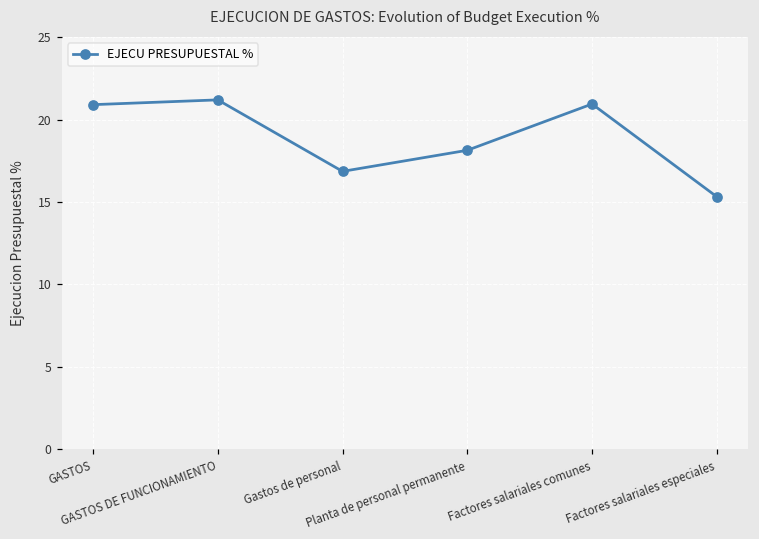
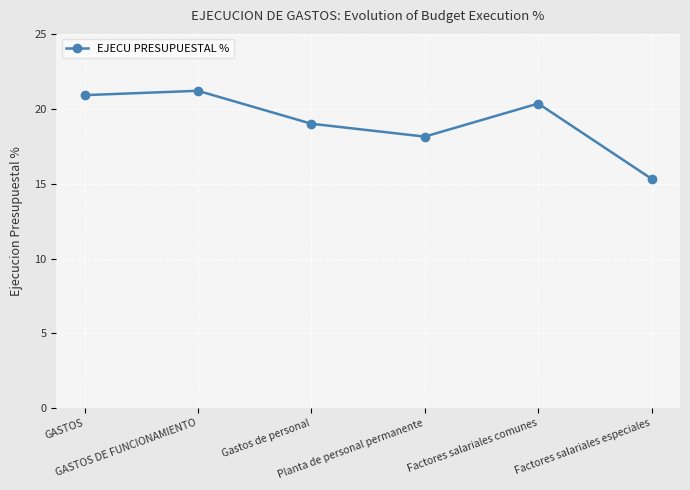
Gastos de personal: 16.9 -> 19.0
Factores salariales comunes: 21.0 -> 20.4
